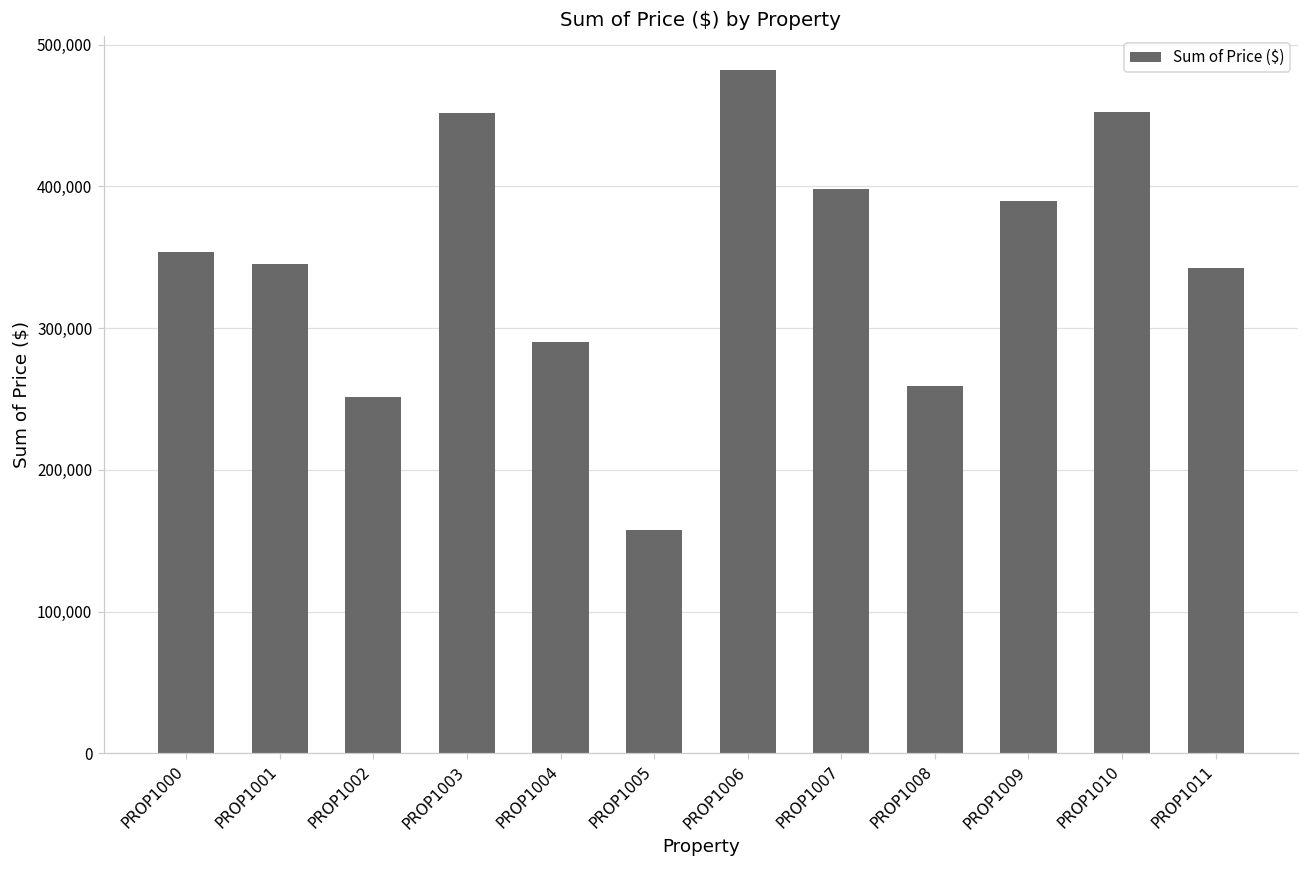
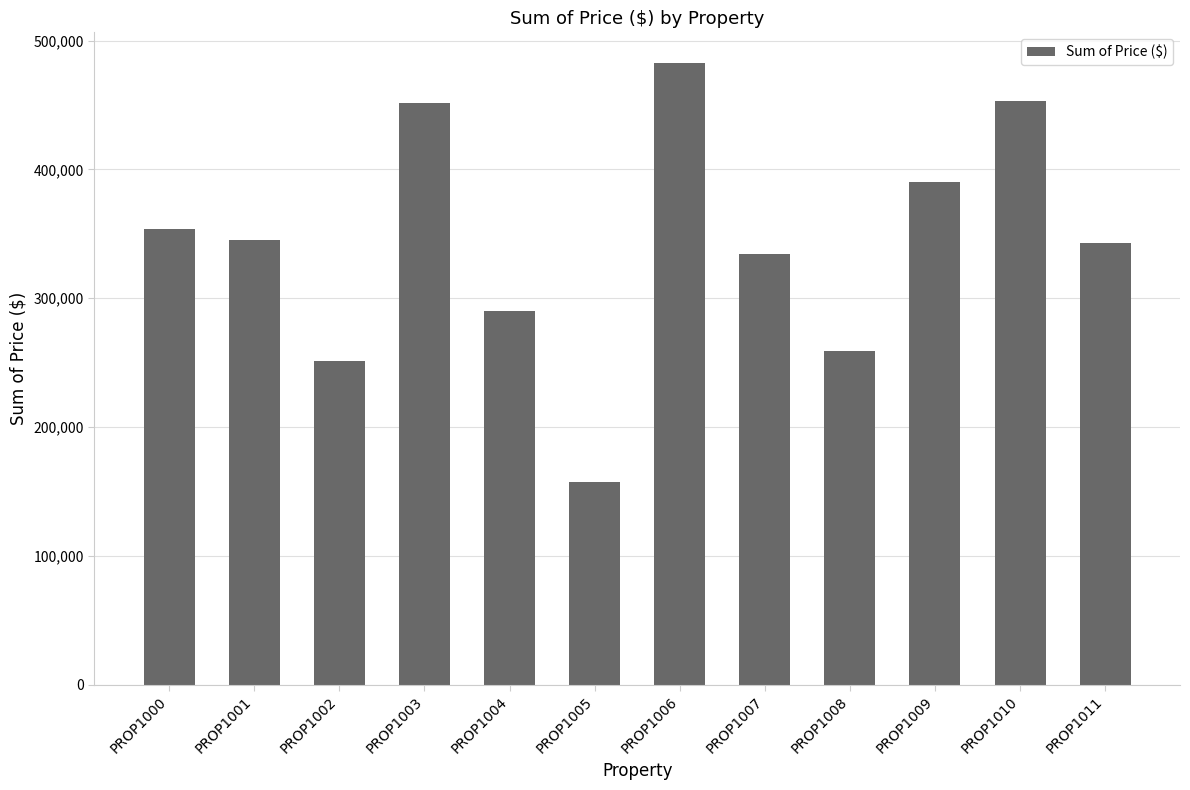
PROP1007: 398,000 -> 334,000
